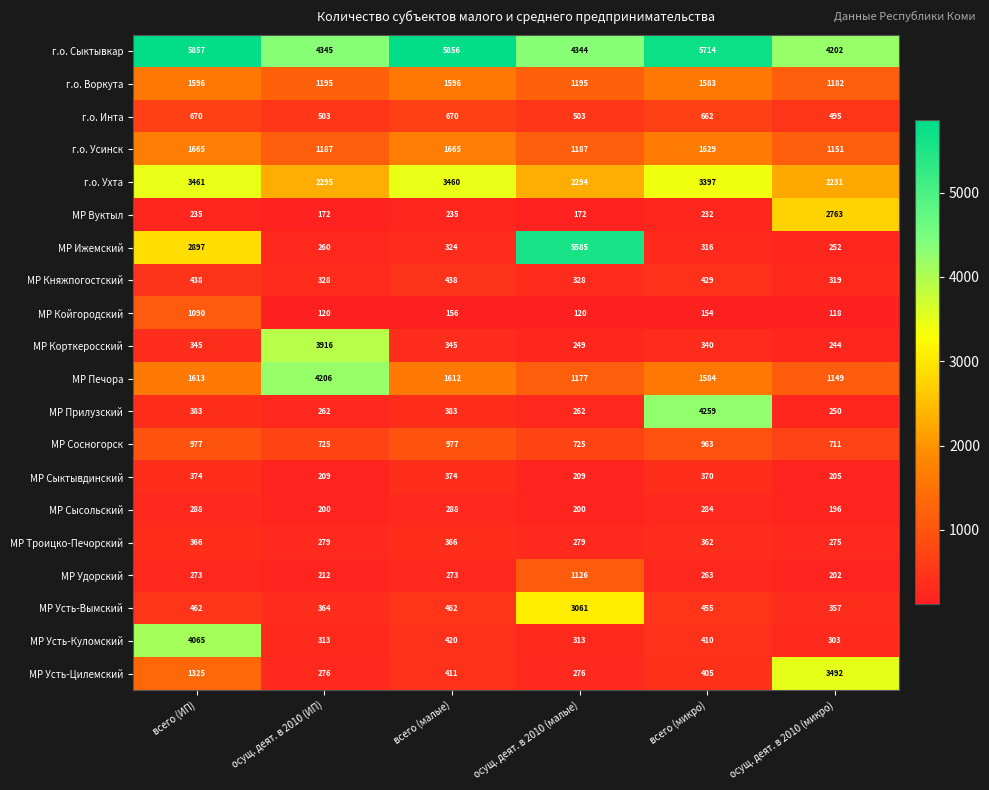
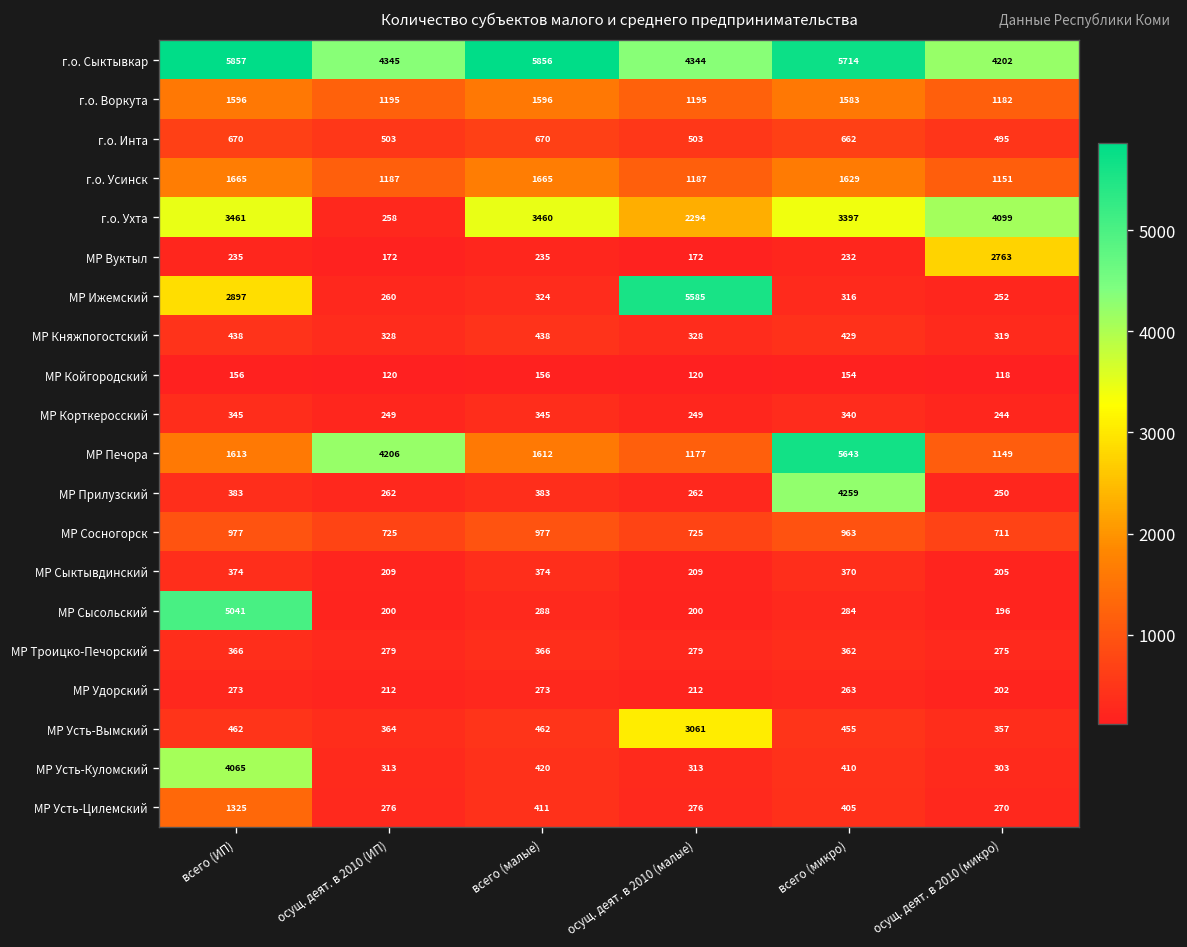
г.о. Ухта, осущ. деят. в 2010 (ИП): 2295 -> 258
г.о. Ухта, осущ. деят. в 2010 (микро): 2231 -> 4099
МР Койгородский, всего (ИП): 1090 -> 156
МР Корткеросский, осущ. деят. в 2010 (ИП): 3916 -> 249
МР Печора, всего (микро): 1584 -> 5643
МР Сысольский, всего (ИП): 288 -> 5041
МР Удорский, осущ. деят. в 2010 (малые): 1126 -> 212
МР Усть-Цилемский, осущ. деят. в 2010 (микро): 3492 -> 270
